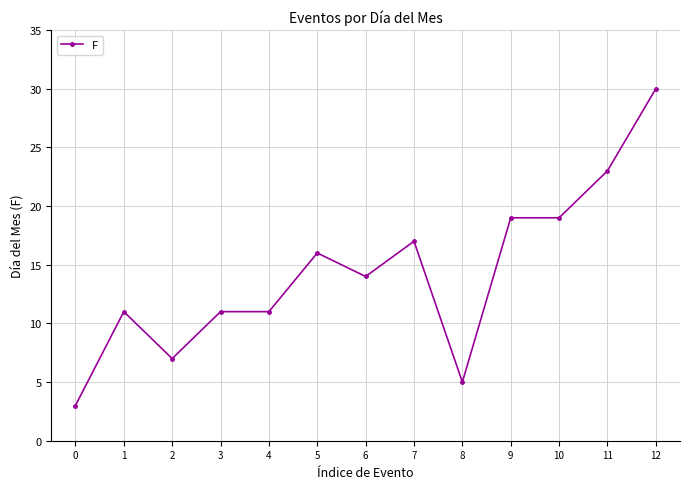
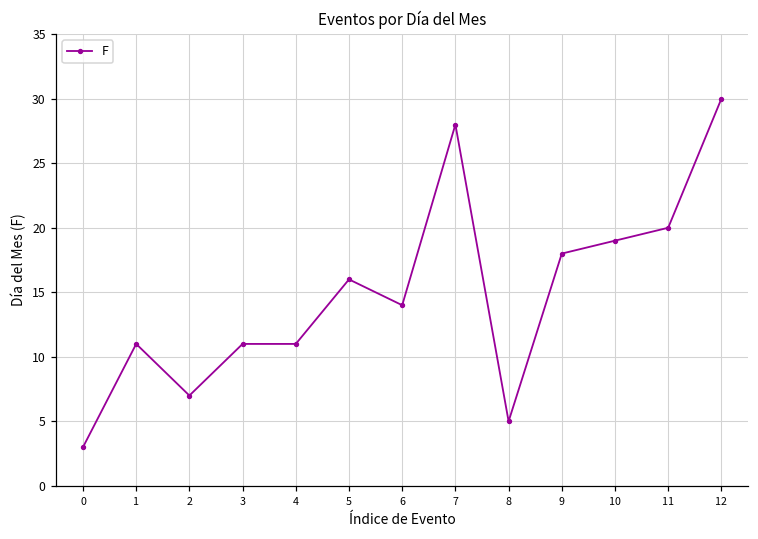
7: 17 -> 28
9: 19 -> 18
11: 23 -> 20
